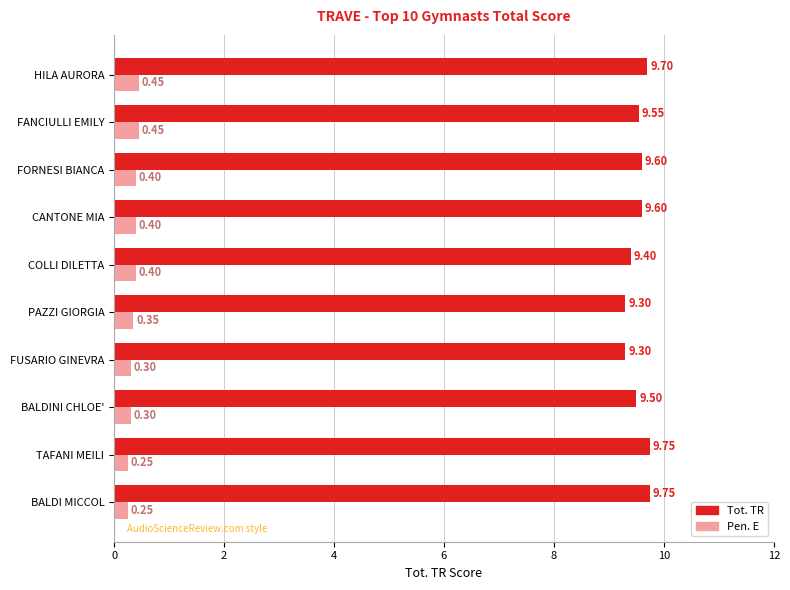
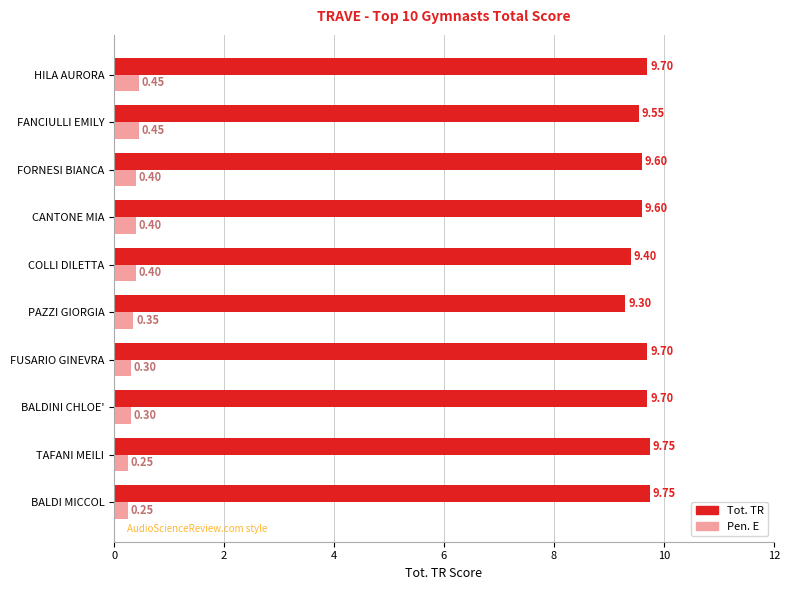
Tot. TR, FUSARIO GINEVRA: 9.30 -> 9.70
Tot. TR, BALDINI CHLOE': 9.50 -> 9.70
